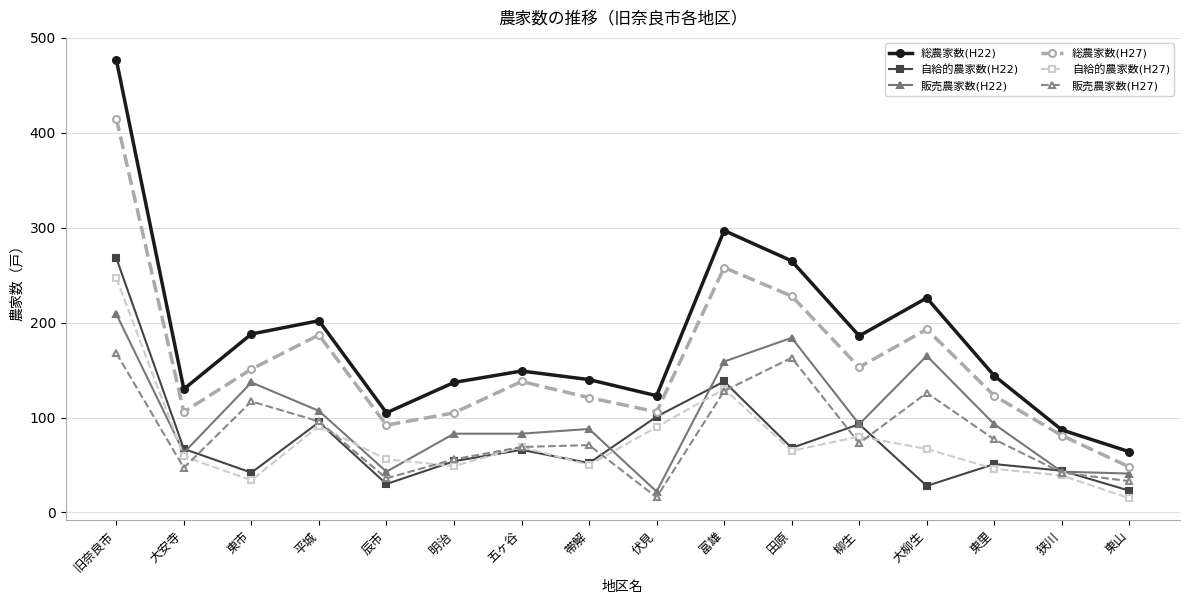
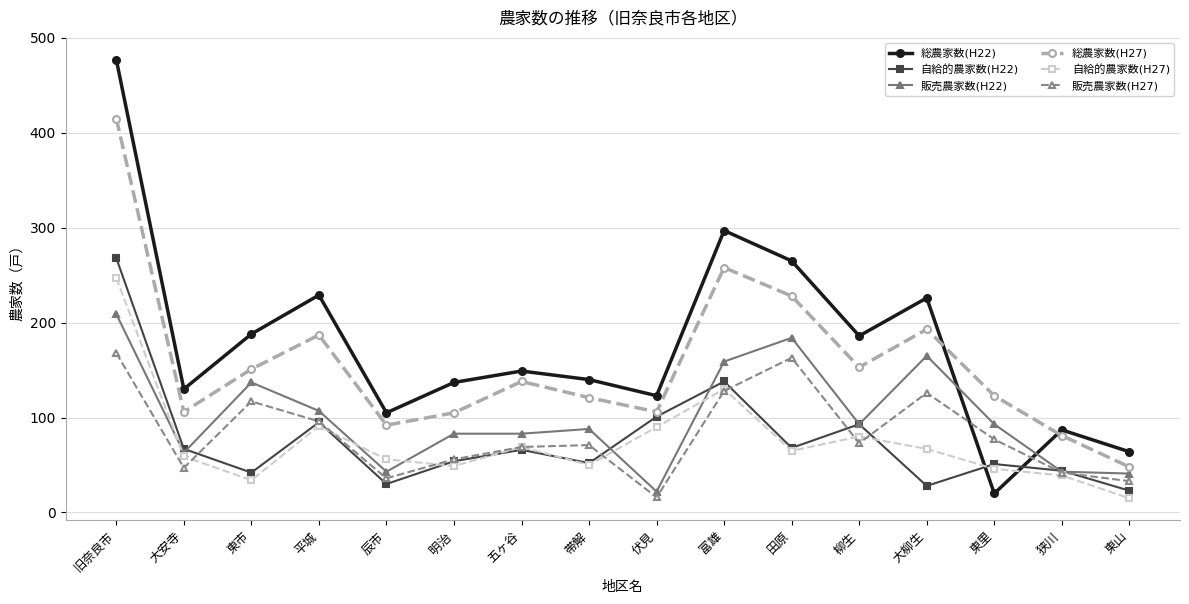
総農家数(H22), 平城: 200 -> 230
総農家数(H22), 東里: 140 -> 20
